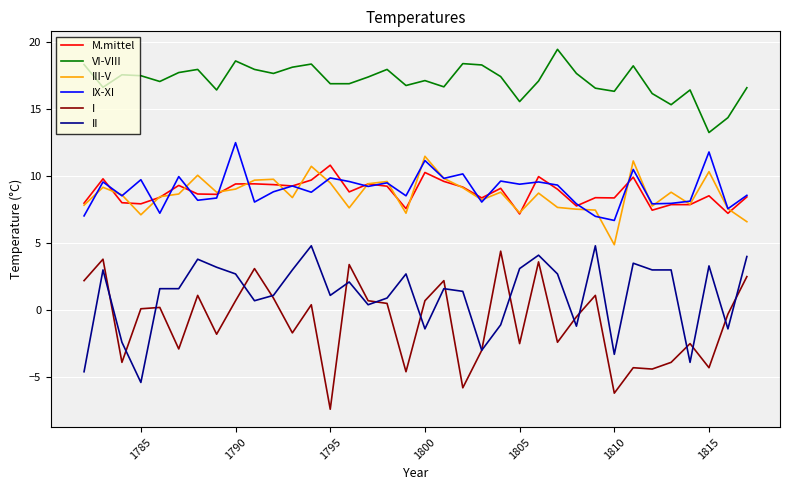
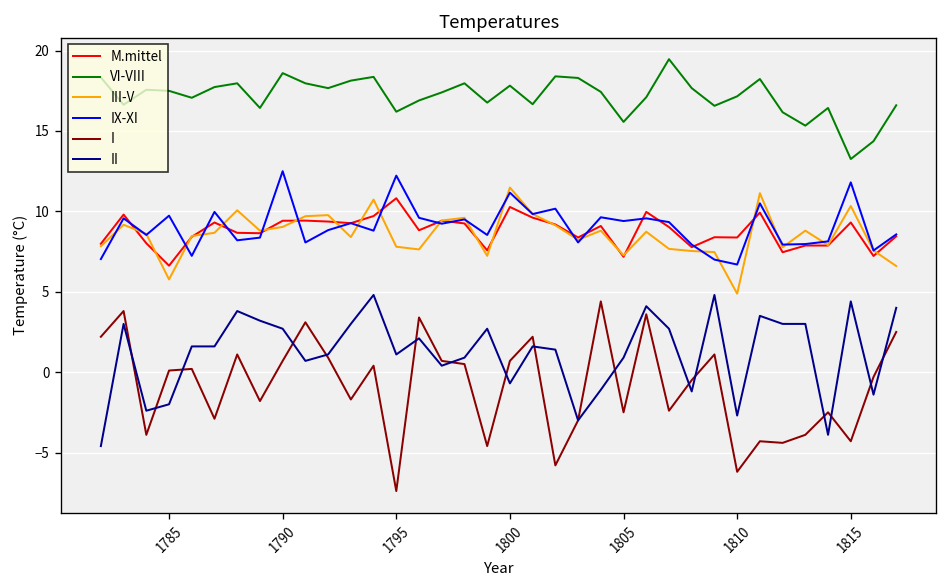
M.mittel, 1785: 7.9 -> 6.6
III-V, 1785: 7.1 -> 5.8
II, 1785: -5.4 -> -2.0
VI-VIII, 1795: 16.9 -> 16.2
III-V, 1795: 9.5 -> 7.8
IX-XI, 1795: 9.9 -> 12.2
VI-VIII, 1800: 17.1 -> 17.8
II, 1800: -1.4 -> -0.7
II, 1805: 3.1 -> 0.9
VI-VIII, 1810: 16.3 -> 17.2
II, 1810: -3.3 -> -2.7
M.mittel, 1815: 8.5 -> 9.3
II, 1815: 3.3 -> 4.4
